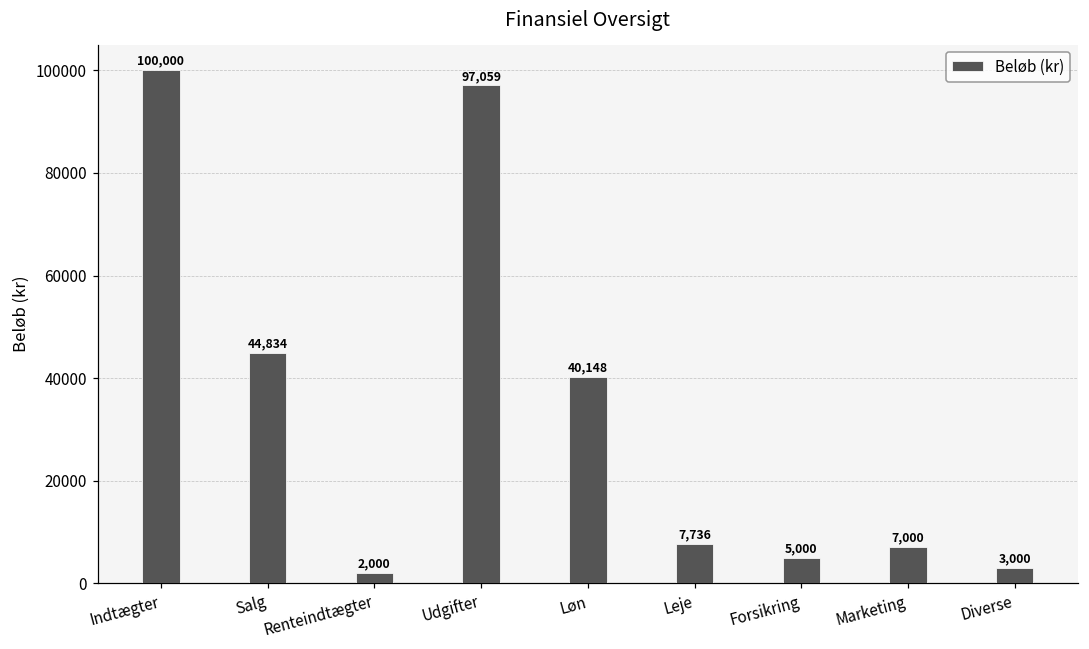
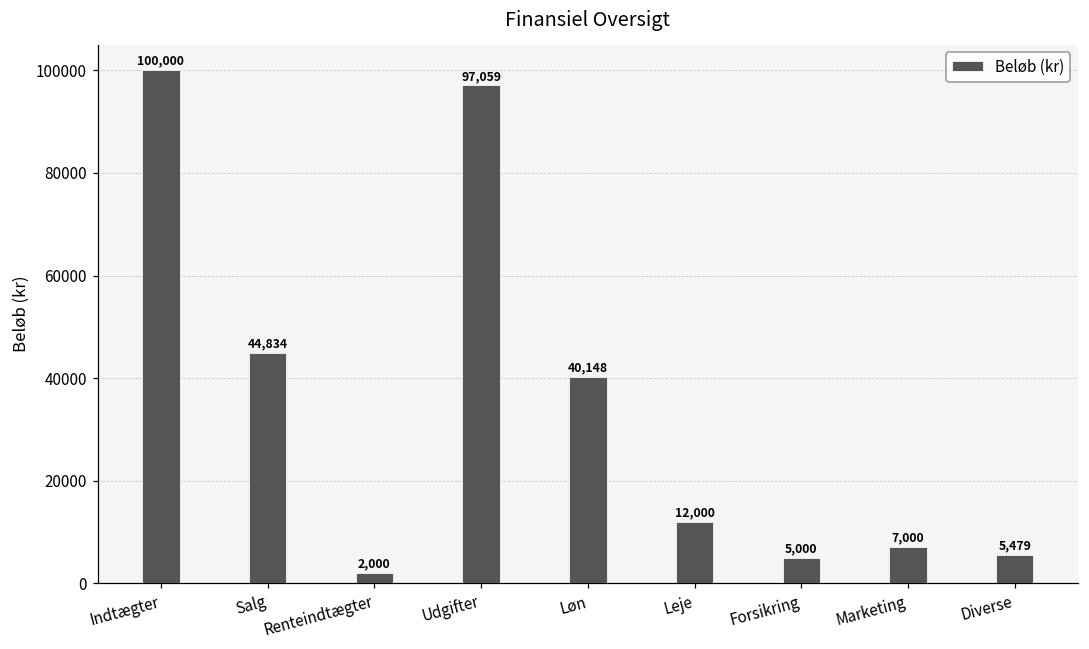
Leje: 7,736 -> 12,000
Diverse: 3,000 -> 5,479
